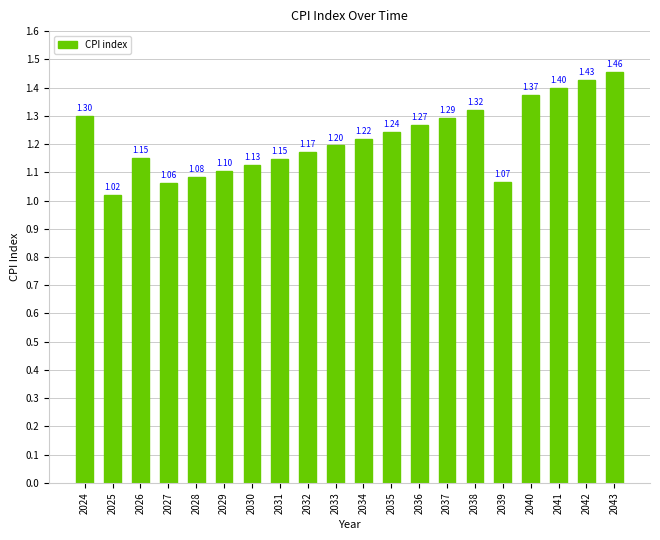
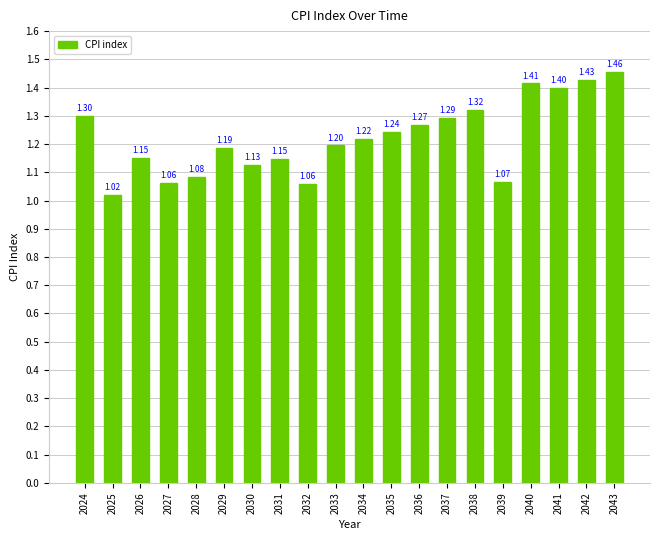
2029: 1.10 -> 1.19
2032: 1.17 -> 1.06
2040: 1.37 -> 1.41
